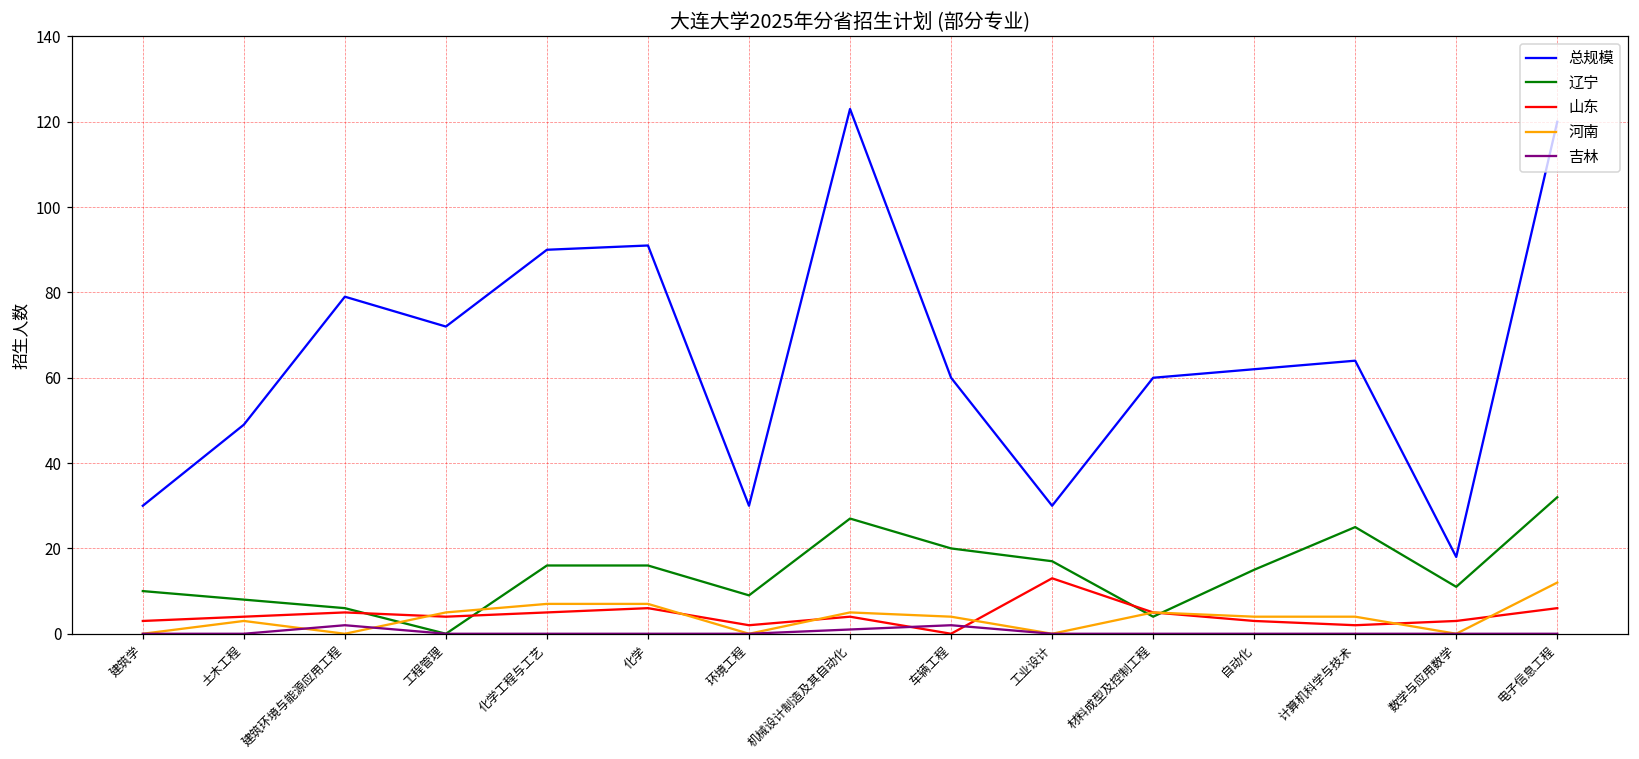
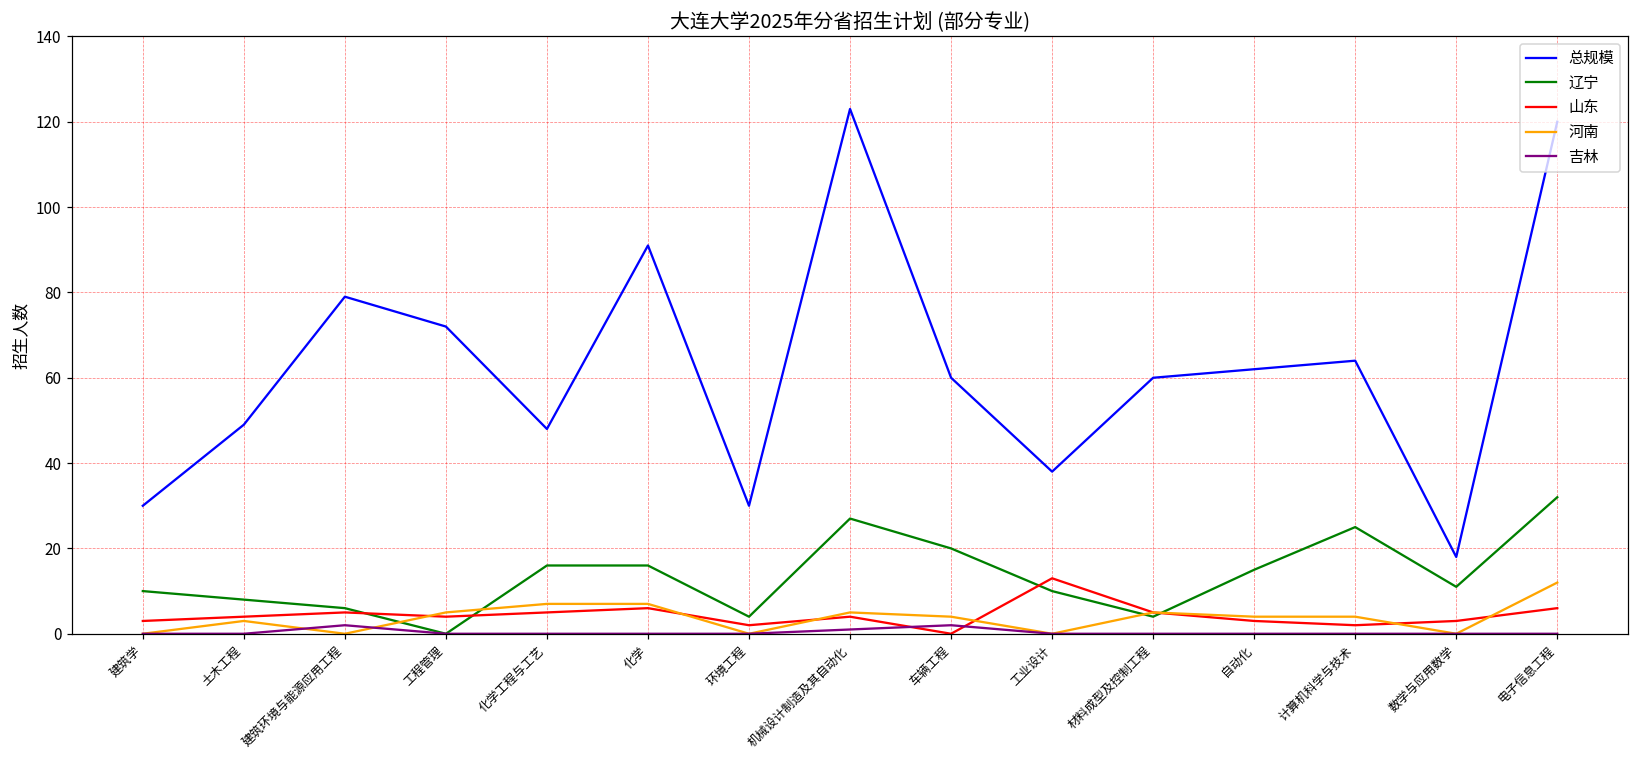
总规模, 化学工程与工艺: 90 -> 48
辽宁, 环境工程: 9 -> 4
总规模, 工业设计: 30 -> 38
辽宁, 工业设计: 17 -> 10
